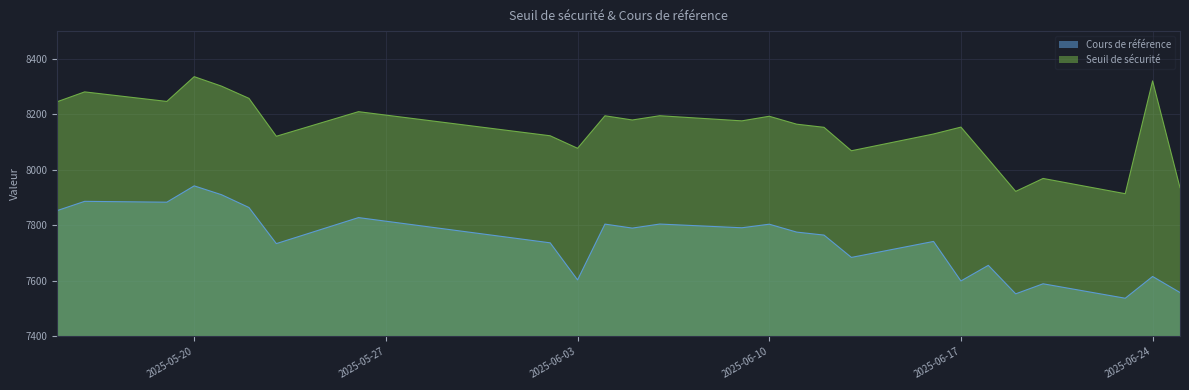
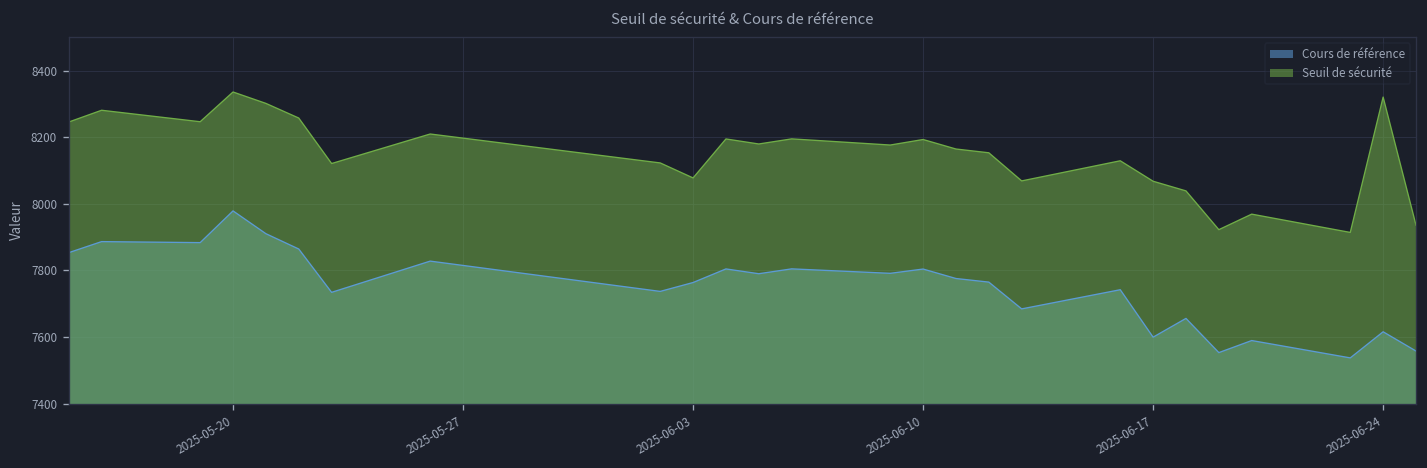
Cours de référence, 2025-05-20: 7940 -> 7980
Cours de référence, 2025-06-03: 7600 -> 7760
Seuil de sécurité, 2025-06-17: 8150 -> 8070
